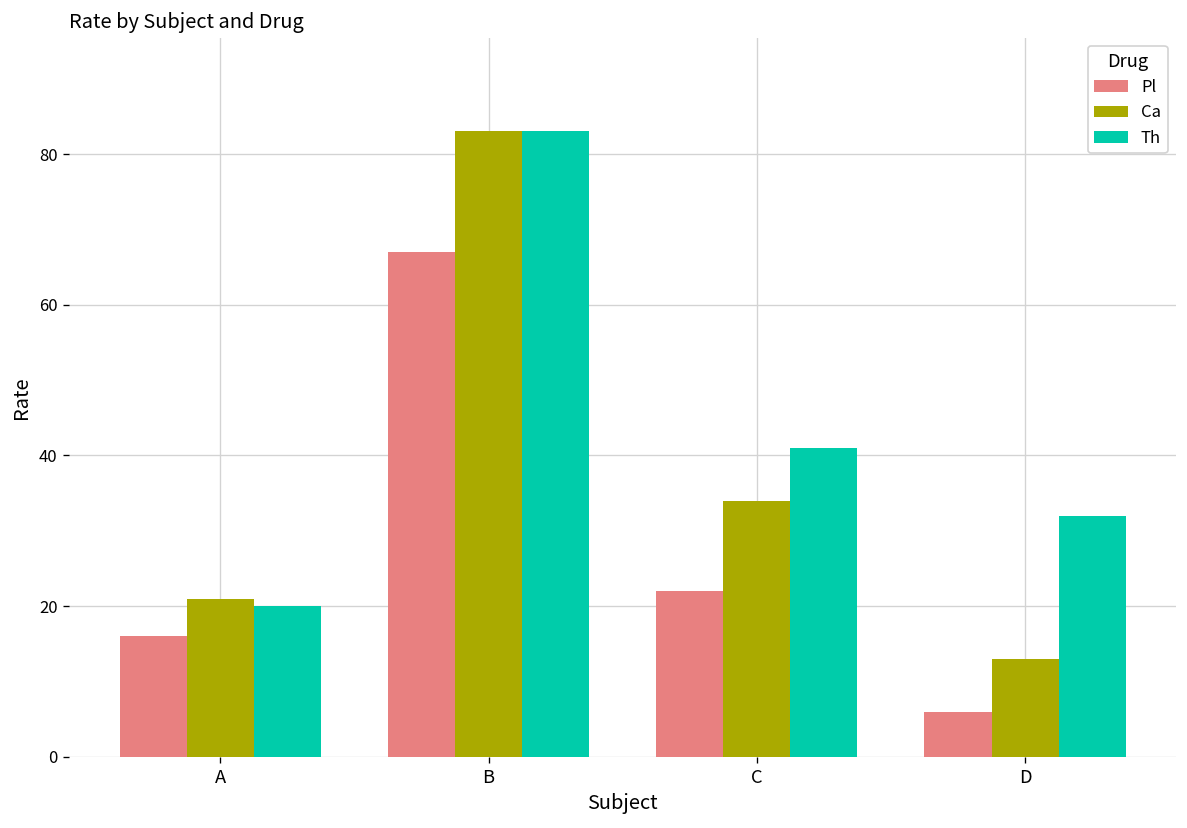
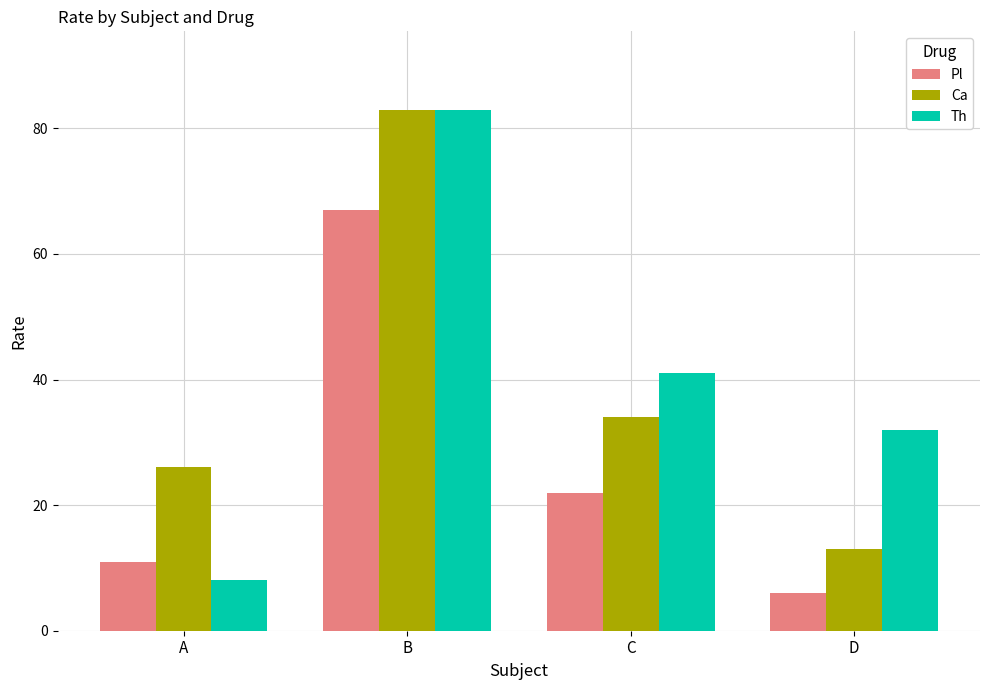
Pl, A: 16 -> 11
Ca, A: 21 -> 26
Th, A: 20 -> 8
